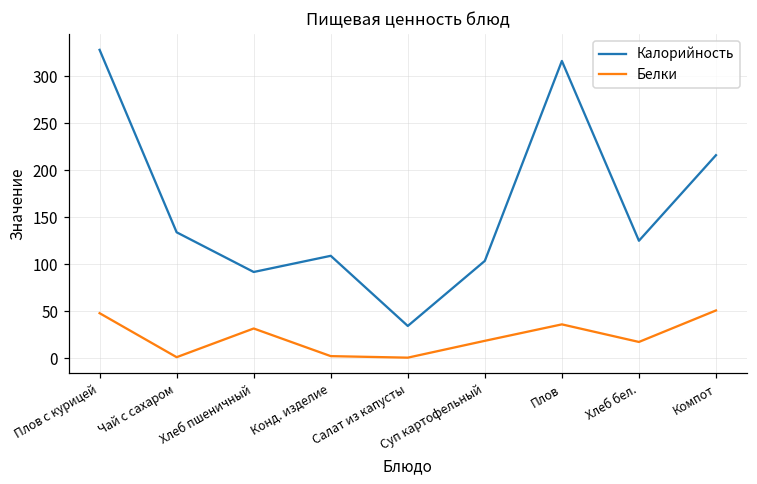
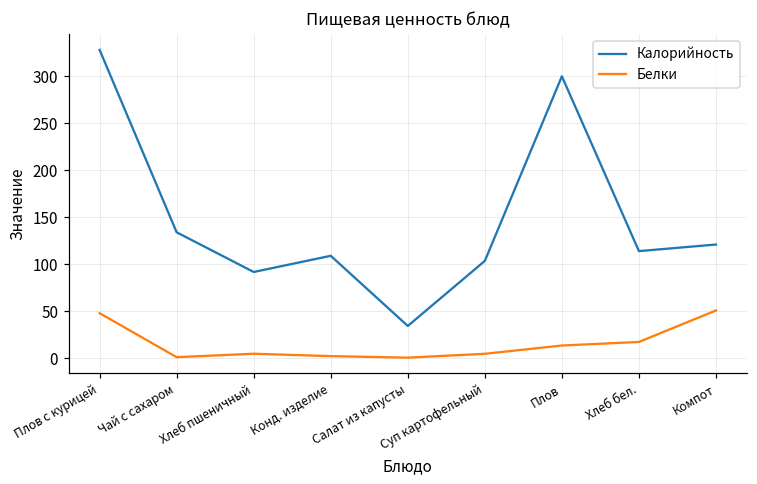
Белки, Хлеб пшеничный: 30 -> 0
Белки, Суп картофельный: 20 -> 0
Калорийность, Плов: 320 -> 300
Белки, Плов: 40 -> 10
Калорийность, Хлеб бел.: 130 -> 110
Калорийность, Компот: 220 -> 120
